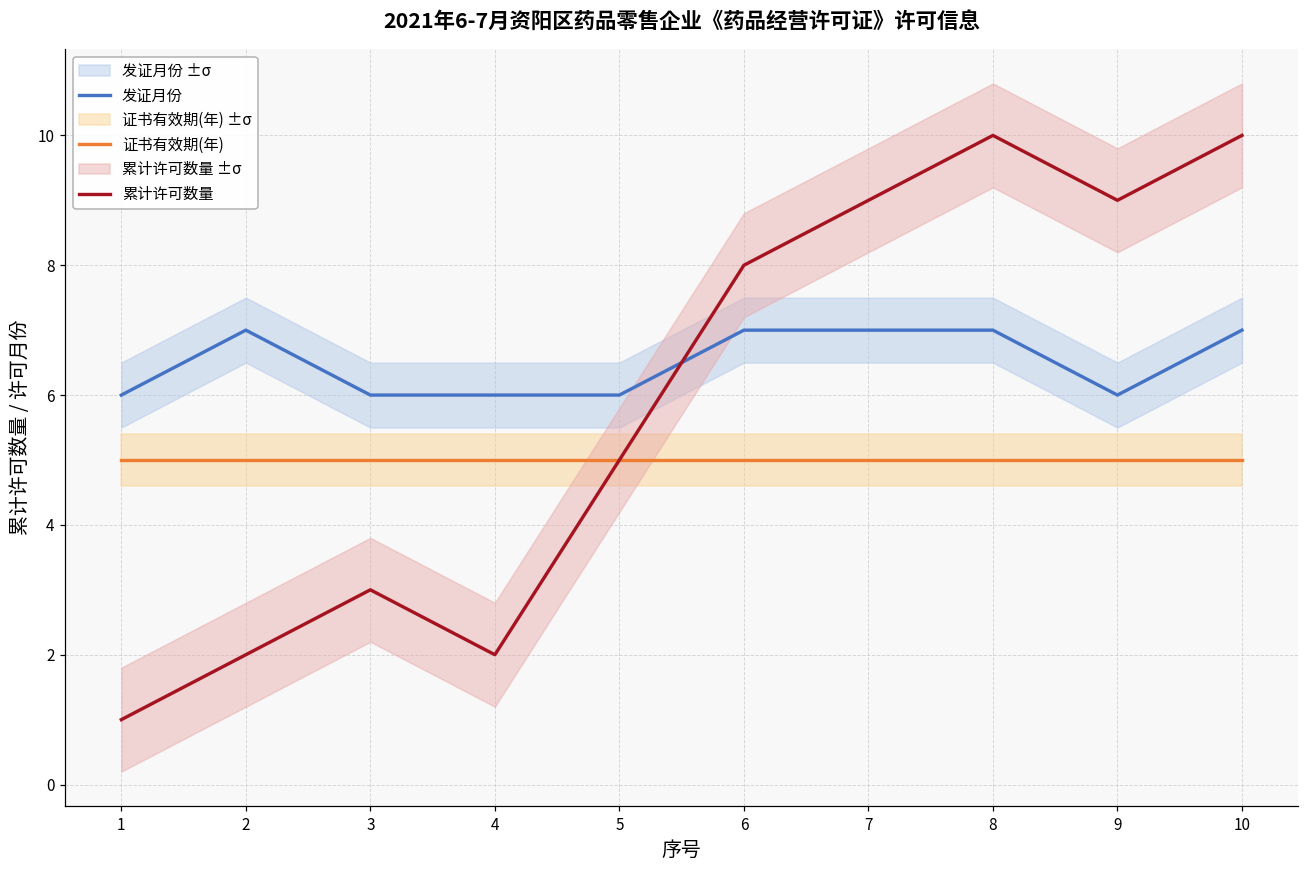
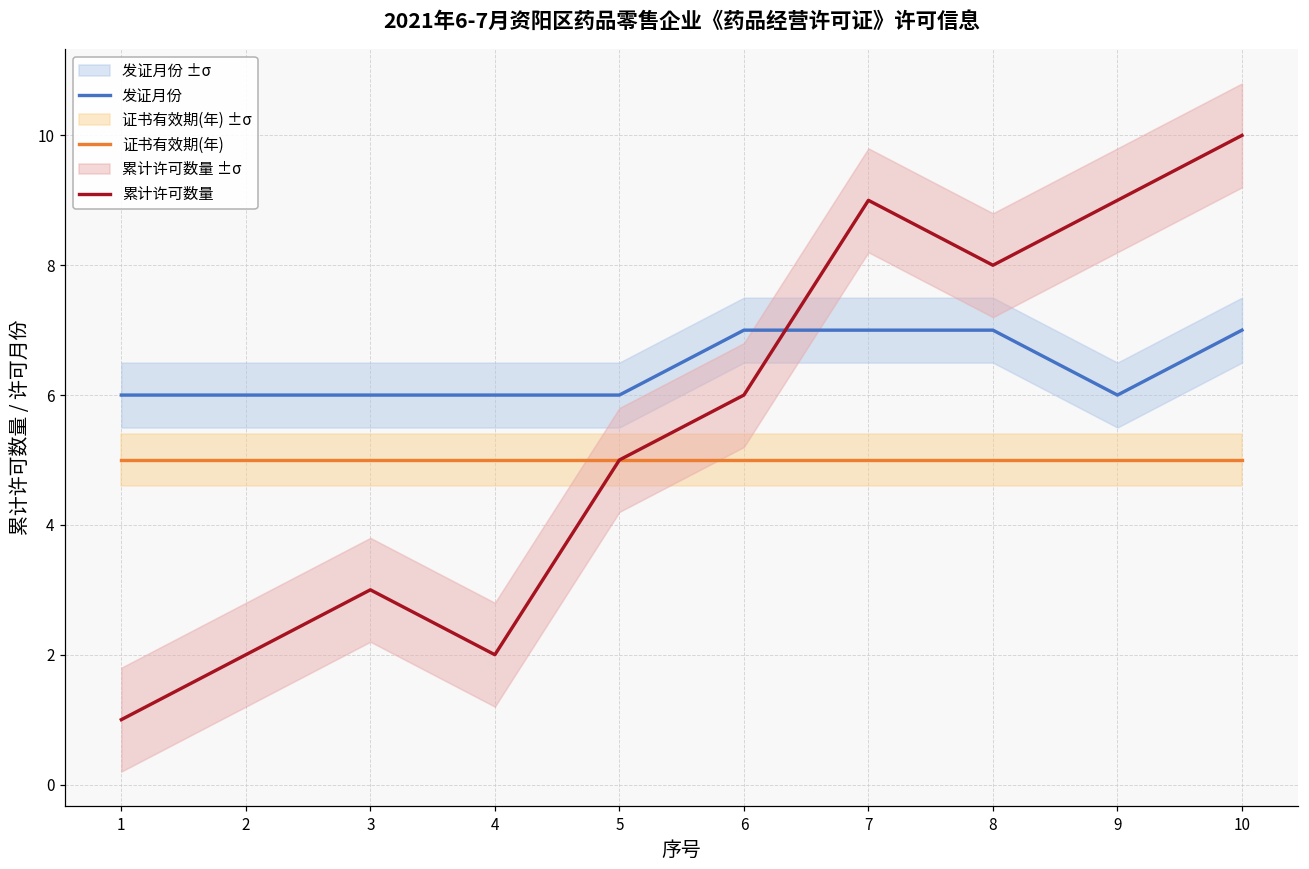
发证月份, 2: 7 -> 6
累计许可数量, 6: 8 -> 6
累计许可数量, 8: 10 -> 8
